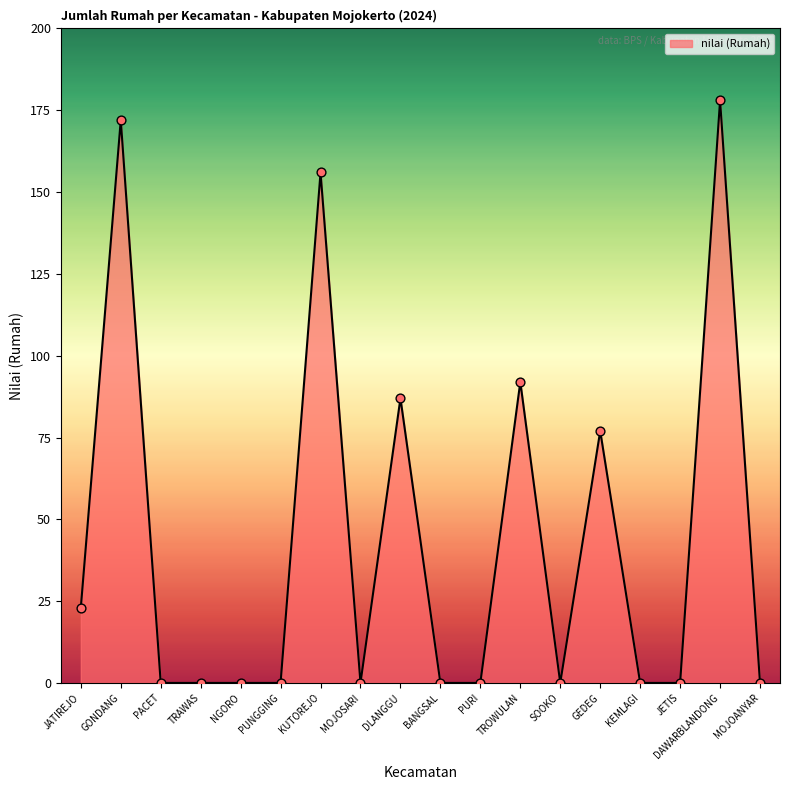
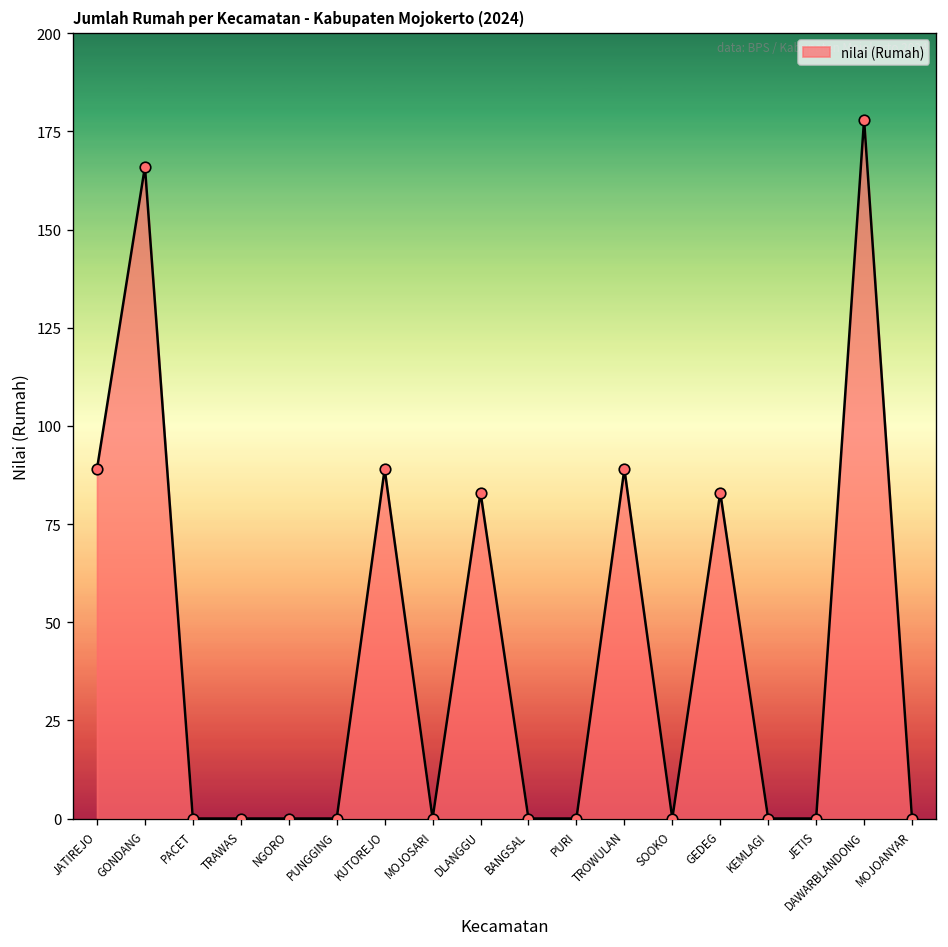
JATIREJO: 23 -> 89
GONDANG: 172 -> 166
KUTOREJO: 156 -> 89
DLANGGU: 87 -> 83
TROWULAN: 92 -> 89
GEDEG: 77 -> 83
